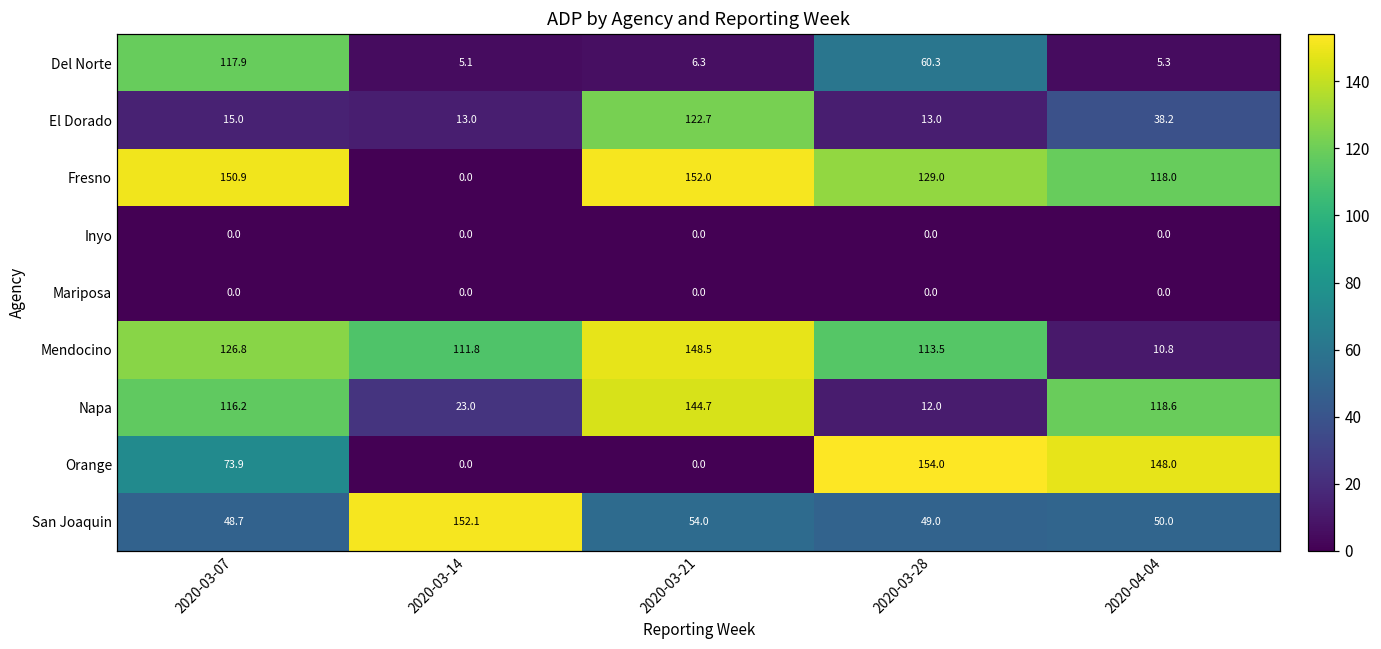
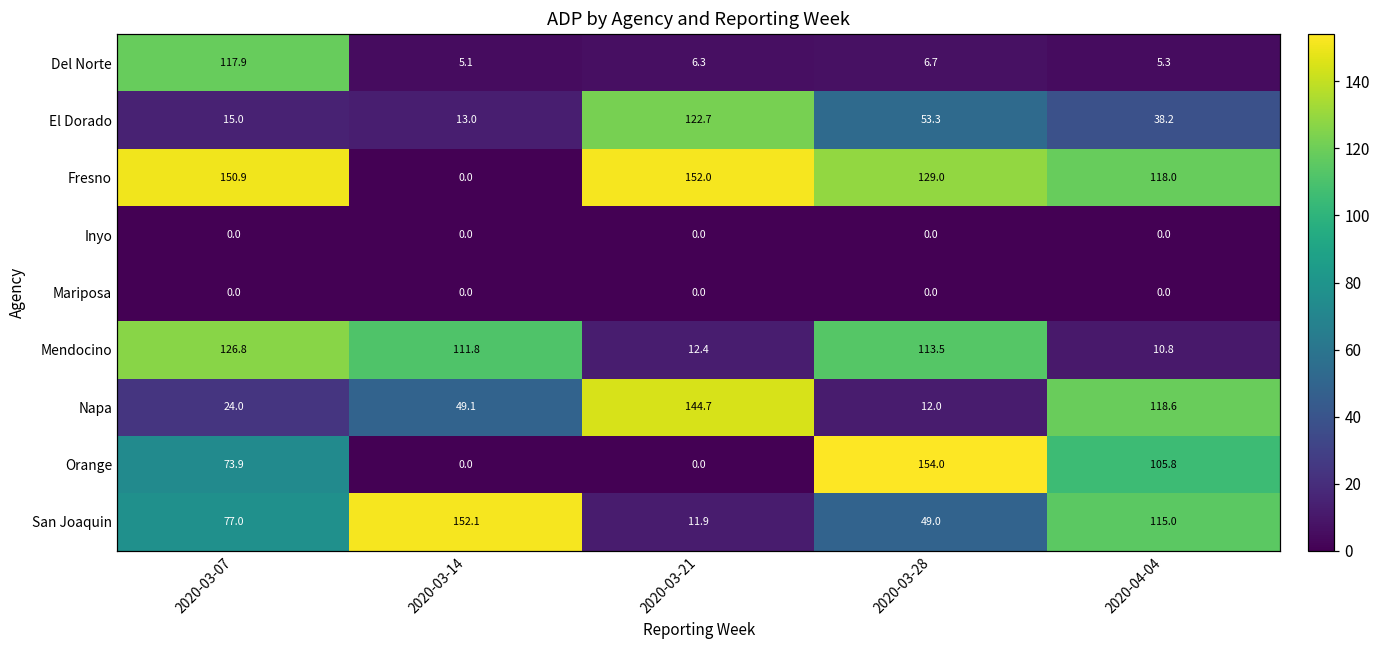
Del Norte, 2020-03-28: 60.3 -> 6.7
El Dorado, 2020-03-28: 13.0 -> 53.3
Mendocino, 2020-03-21: 148.5 -> 12.4
Napa, 2020-03-07: 116.2 -> 24.0
Napa, 2020-03-14: 23.0 -> 49.1
Orange, 2020-04-04: 148.0 -> 105.8
San Joaquin, 2020-03-07: 48.7 -> 77.0
San Joaquin, 2020-03-21: 54.0 -> 11.9
San Joaquin, 2020-04-04: 50.0 -> 115.0
